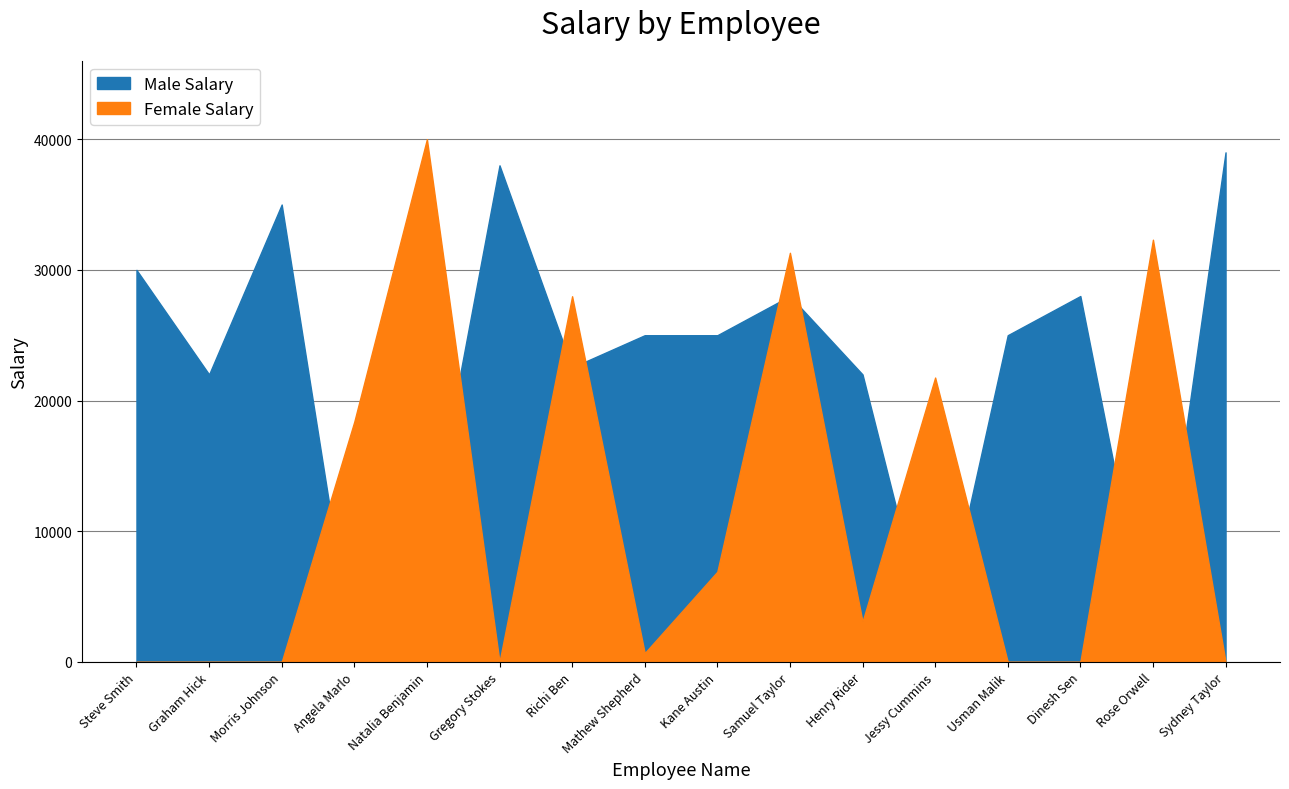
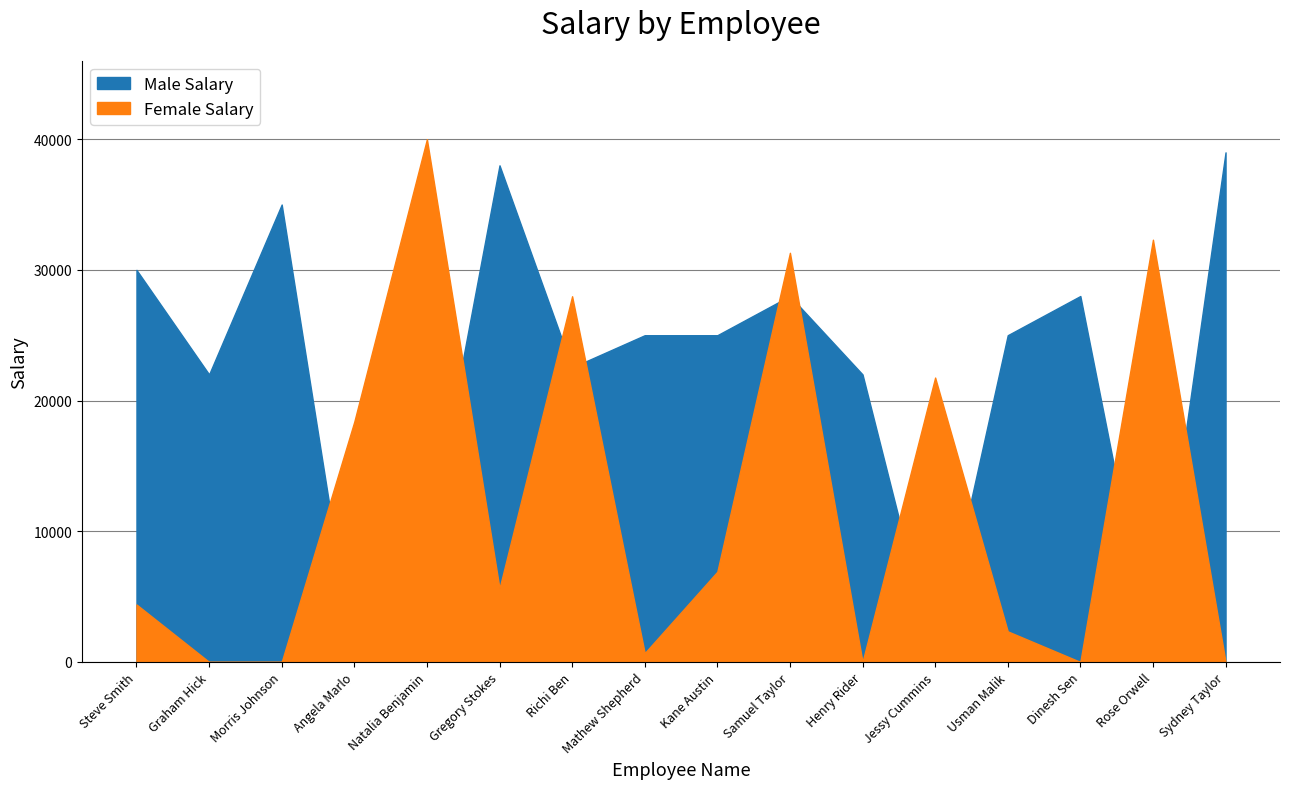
Female Salary, Steve Smith: 0 -> 4400
Female Salary, Gregory Stokes: 0 -> 5600
Female Salary, Henry Rider: 3100 -> 0
Female Salary, Usman Malik: 0 -> 2300
